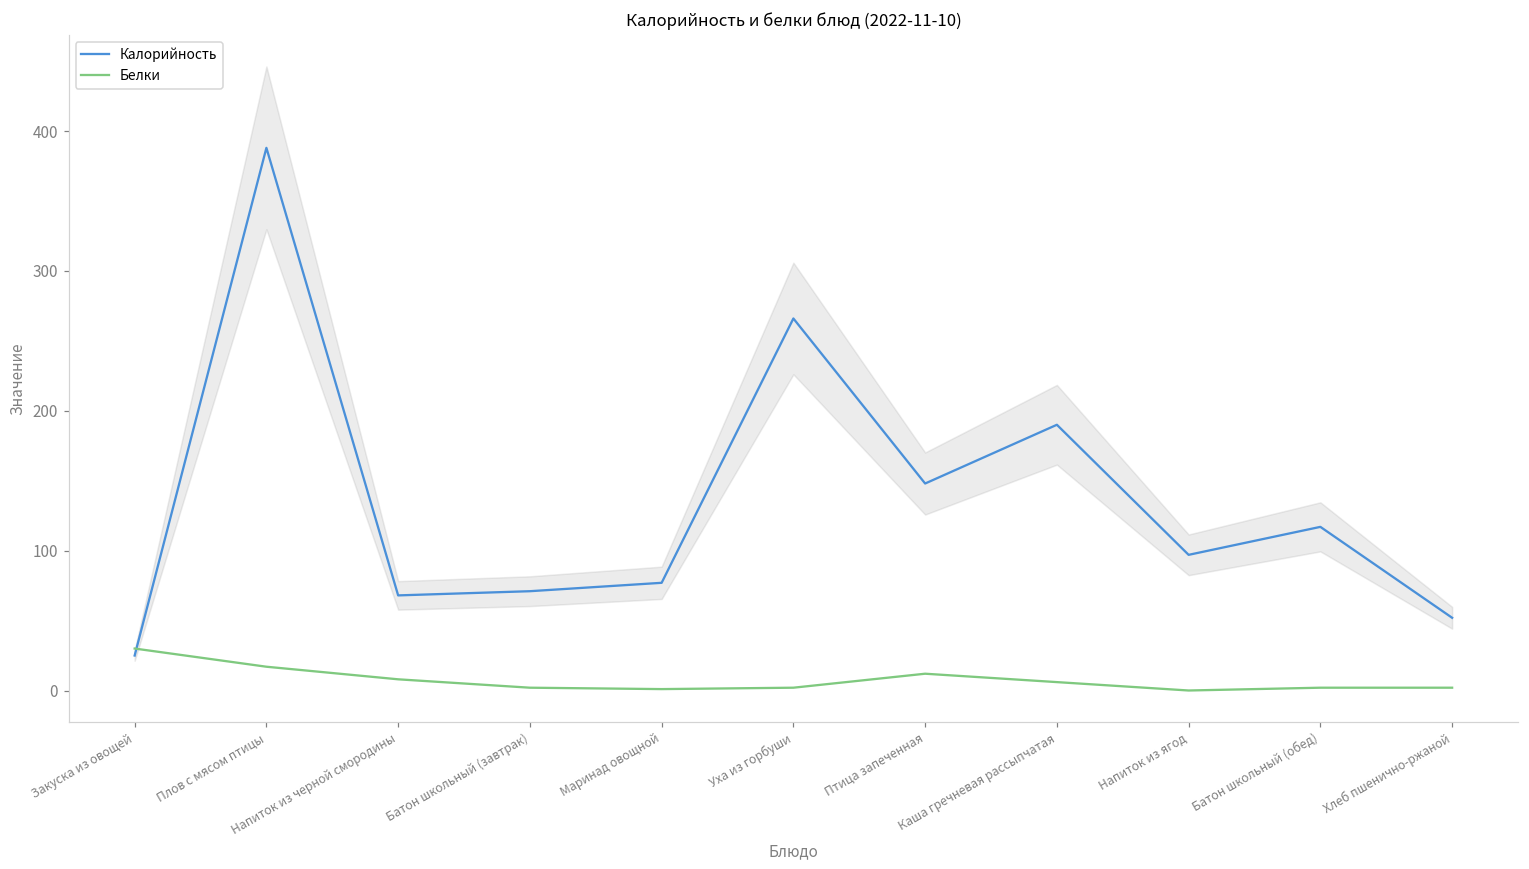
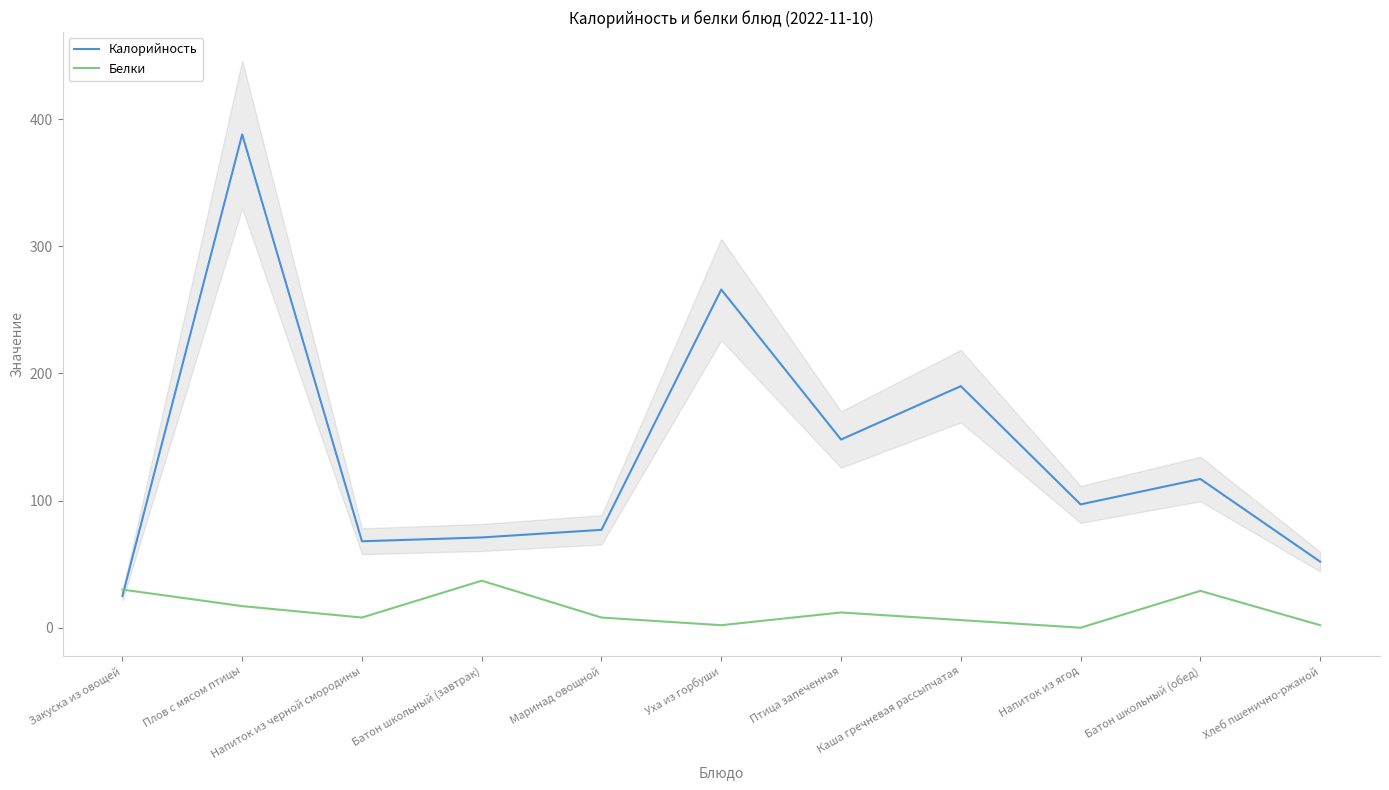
Белки, Батон школьный (завтрак): 2 -> 37
Белки, Маринад овощной: 1 -> 8
Белки, Батон школьный (обед): 2 -> 29
